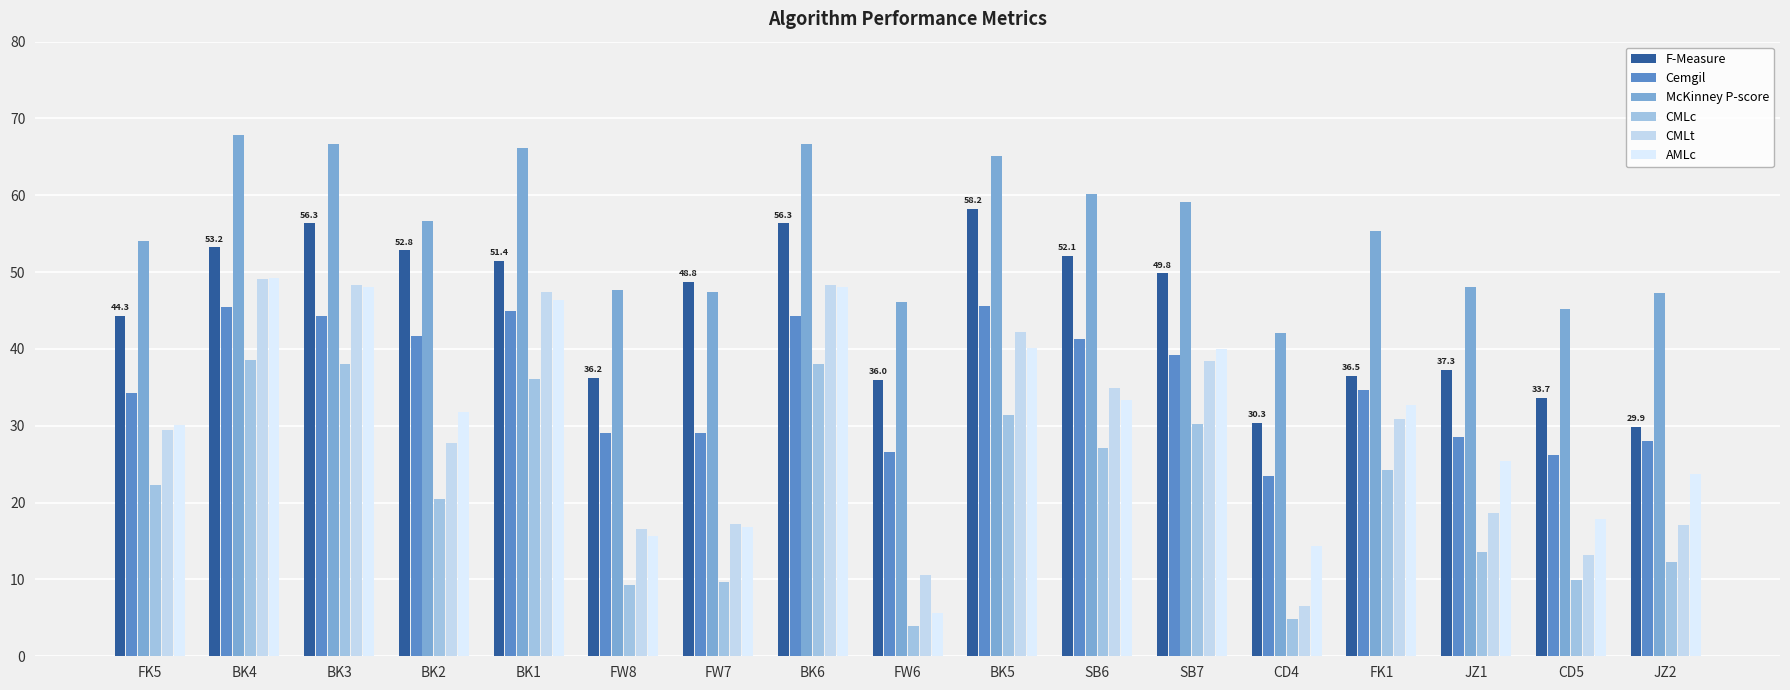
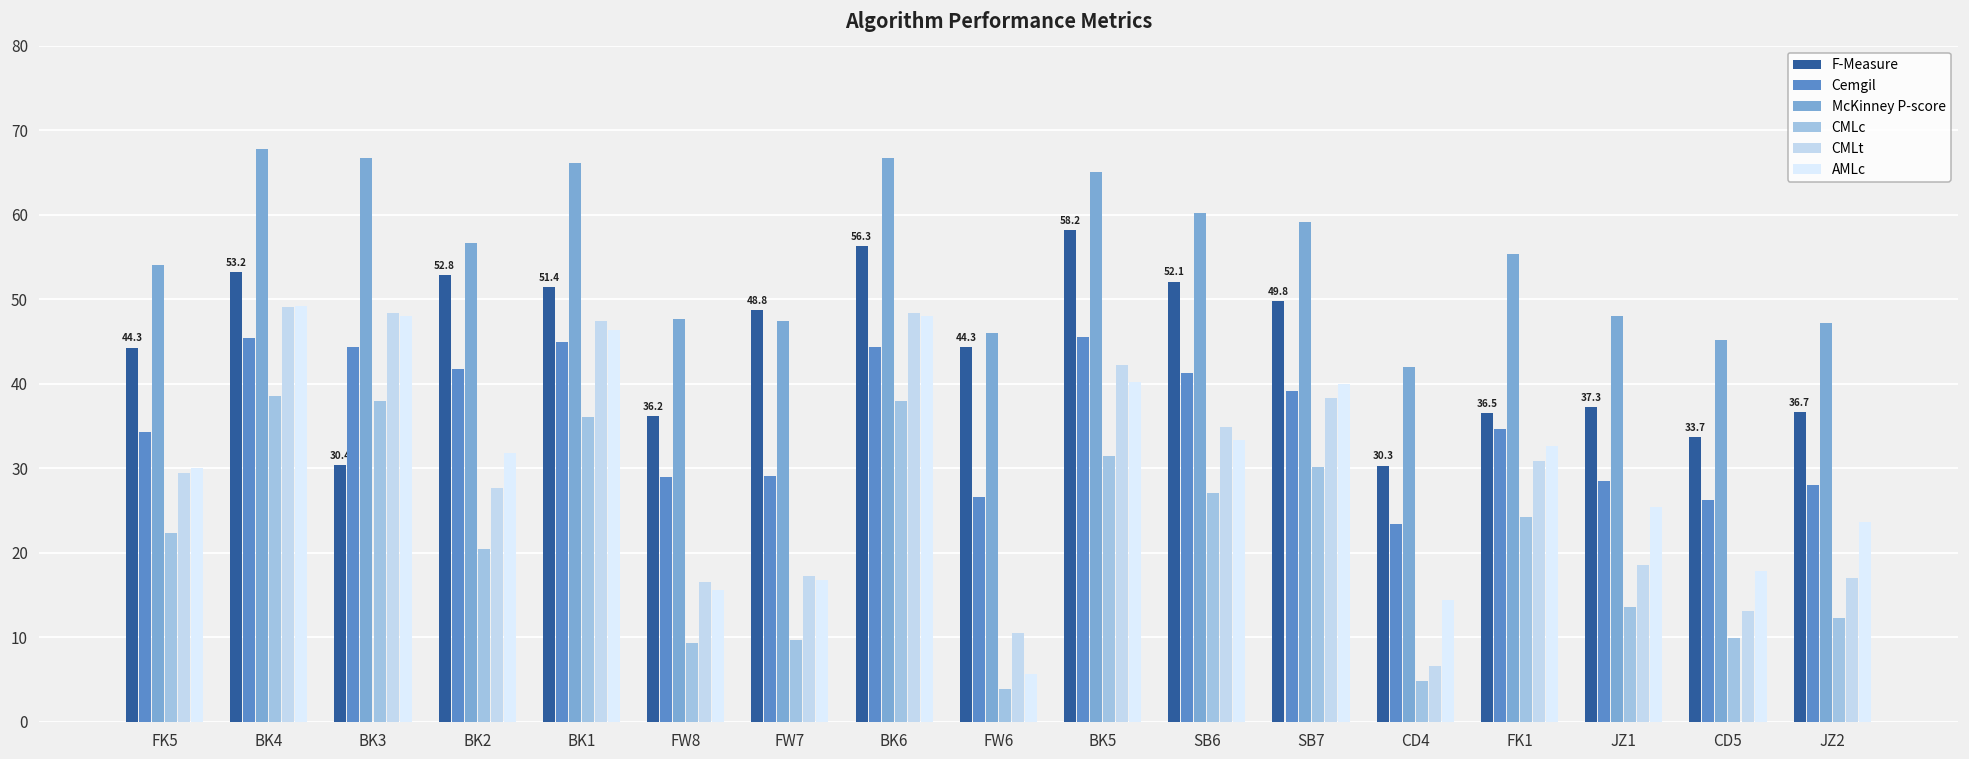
F-Measure, BK3: 56.3 -> 30.4
F-Measure, FW6: 36.0 -> 44.3
F-Measure, JZ2: 29.9 -> 36.7
